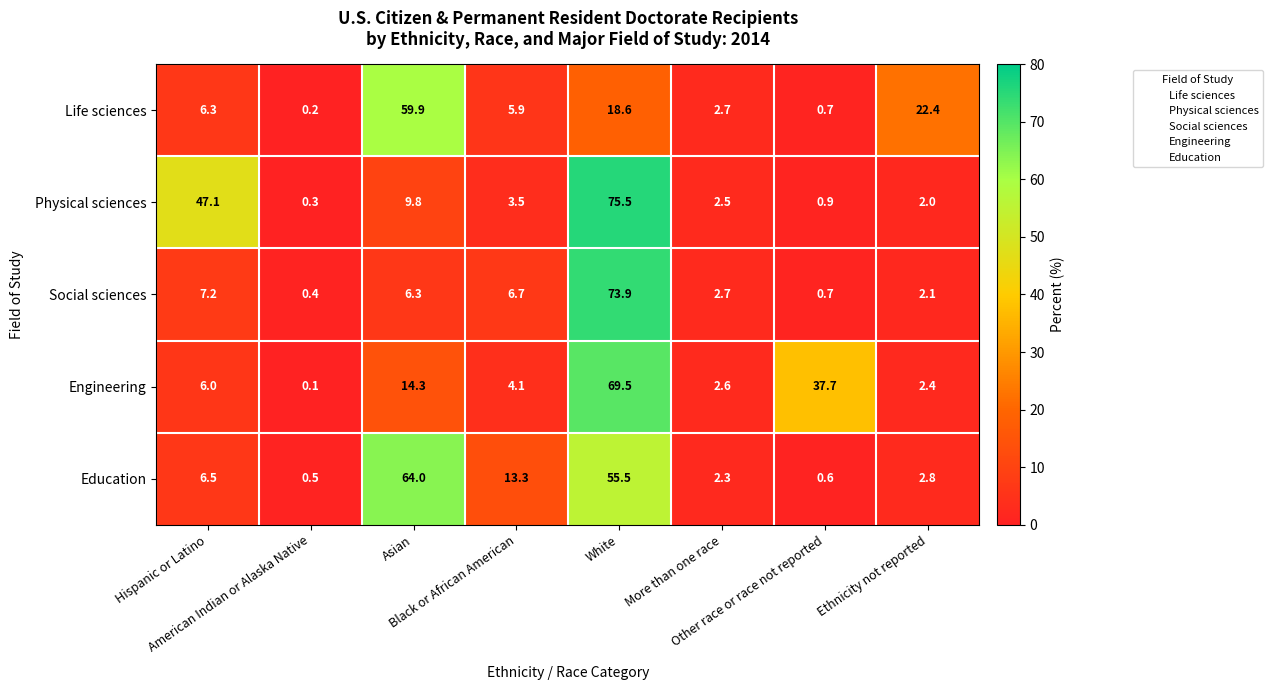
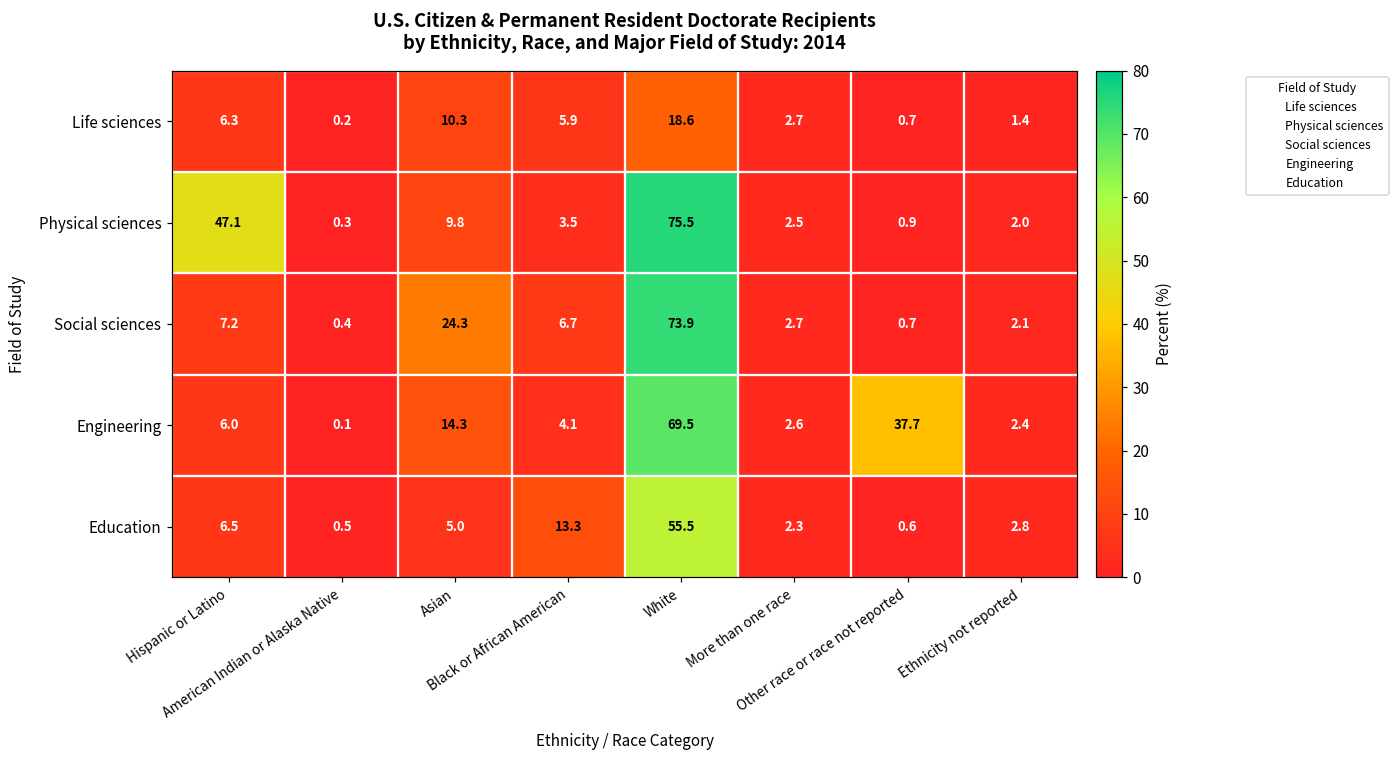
Life sciences, Asian: 59.9 -> 10.3
Life sciences, Ethnicity not reported: 22.4 -> 1.4
Social sciences, Asian: 6.3 -> 24.3
Education, Asian: 64.0 -> 5.0
